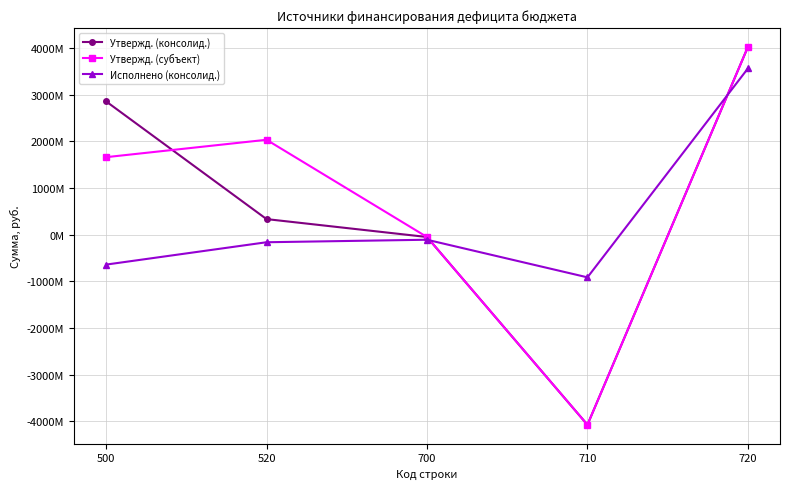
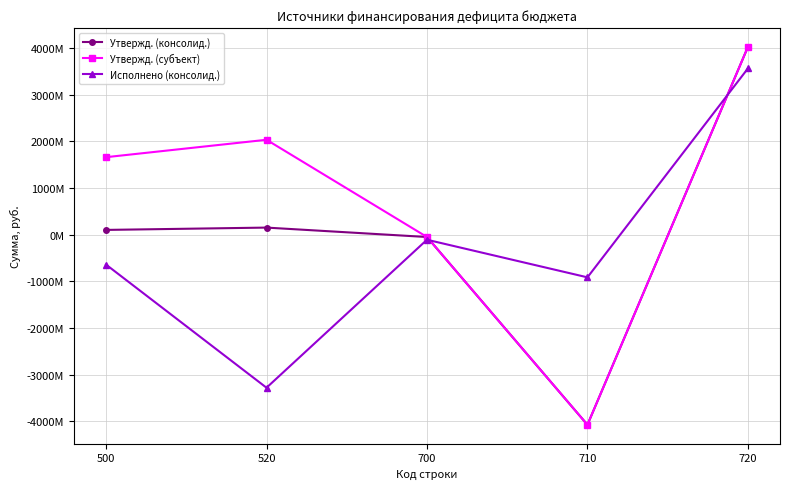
Утвержд. (консолид.), 500: 2900000000 -> 100000000
Утвержд. (консолид.), 520: 300000000 -> 200000000
Исполнено (консолид.), 520: -200000000 -> -3300000000
